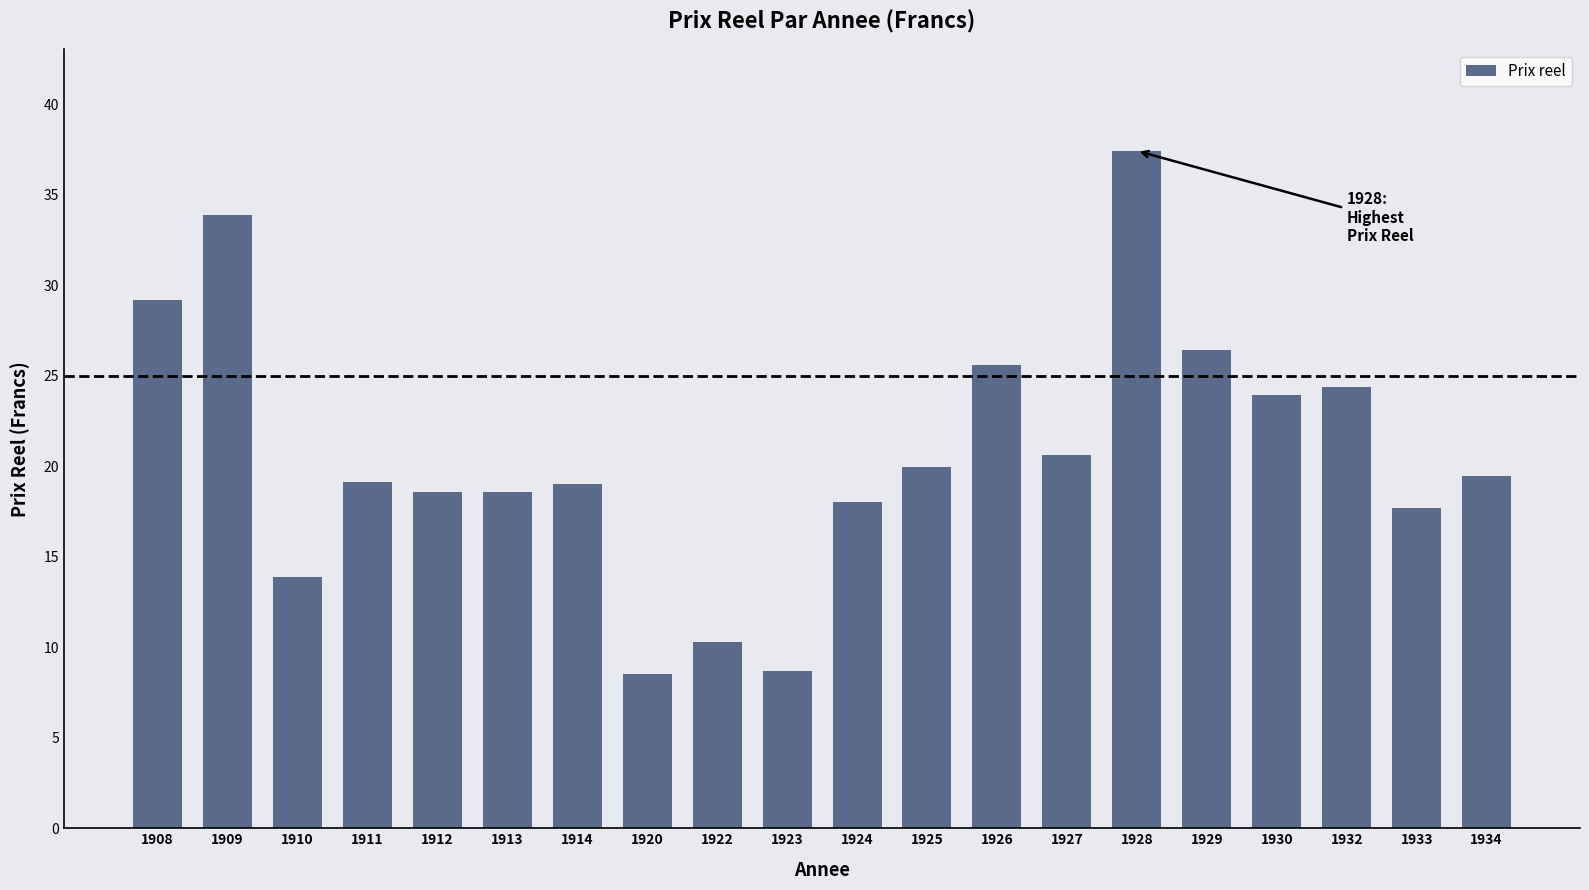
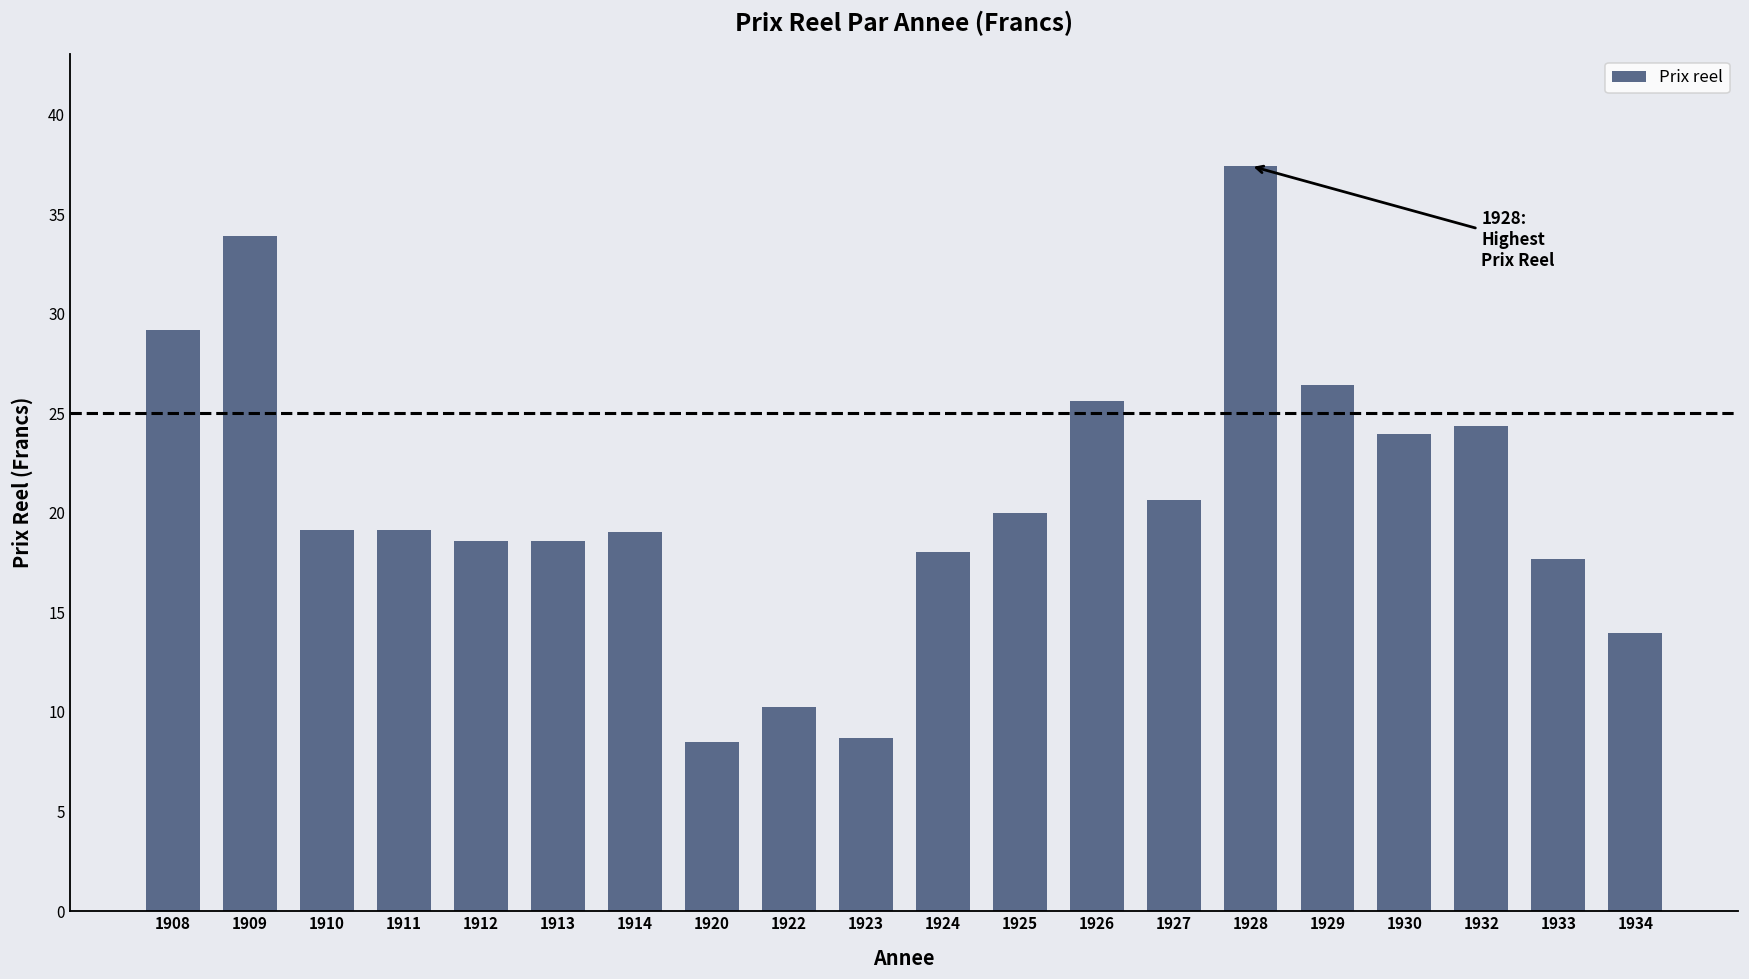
1910: 13.9 -> 19.2
1934: 19.5 -> 14.0
